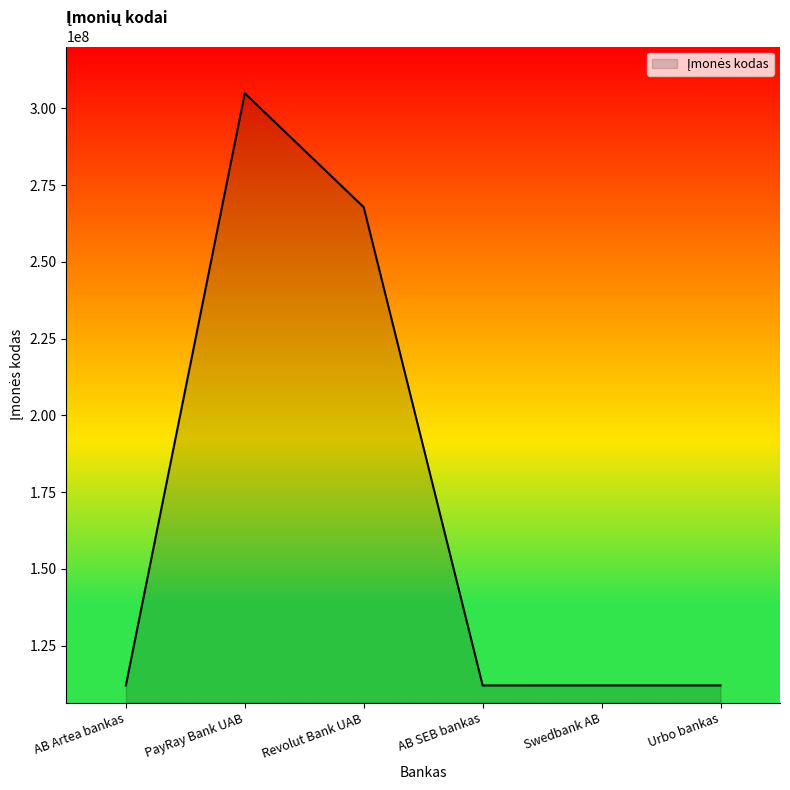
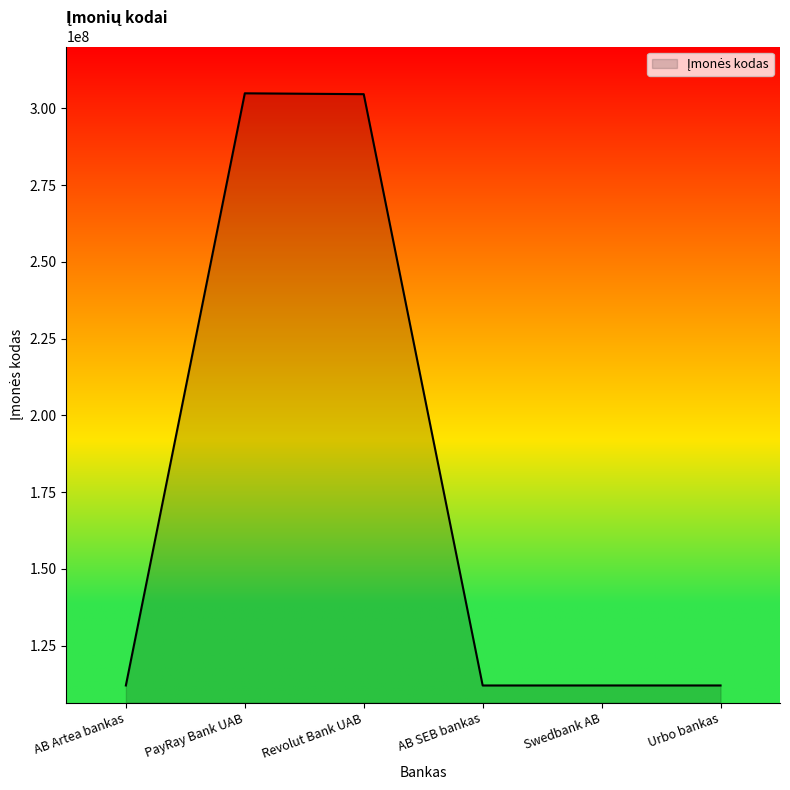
Revolut Bank UAB: 268000000 -> 305000000
